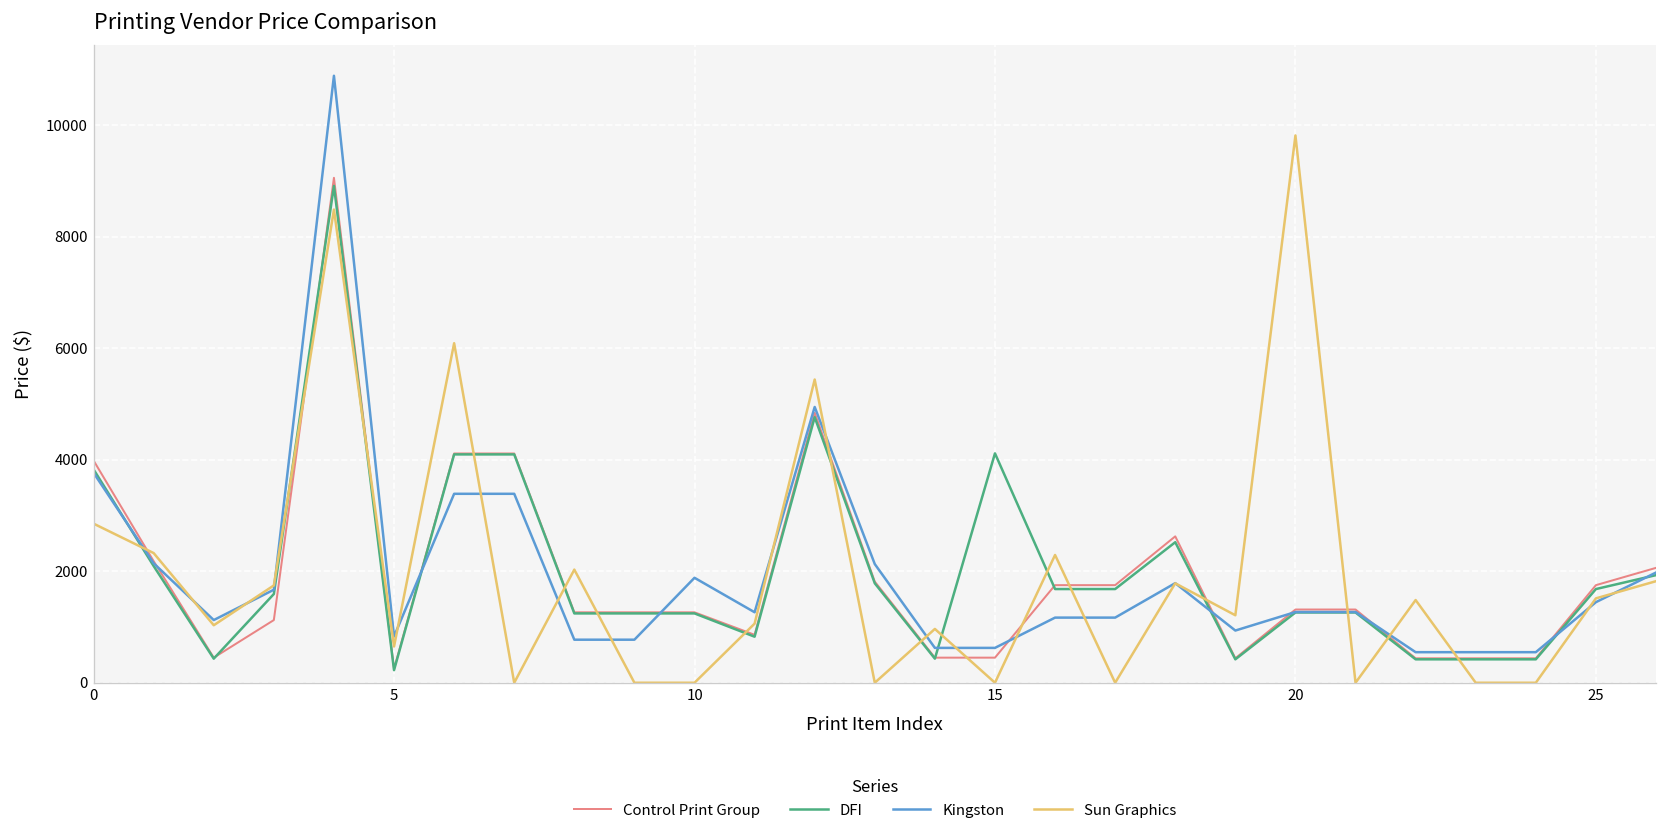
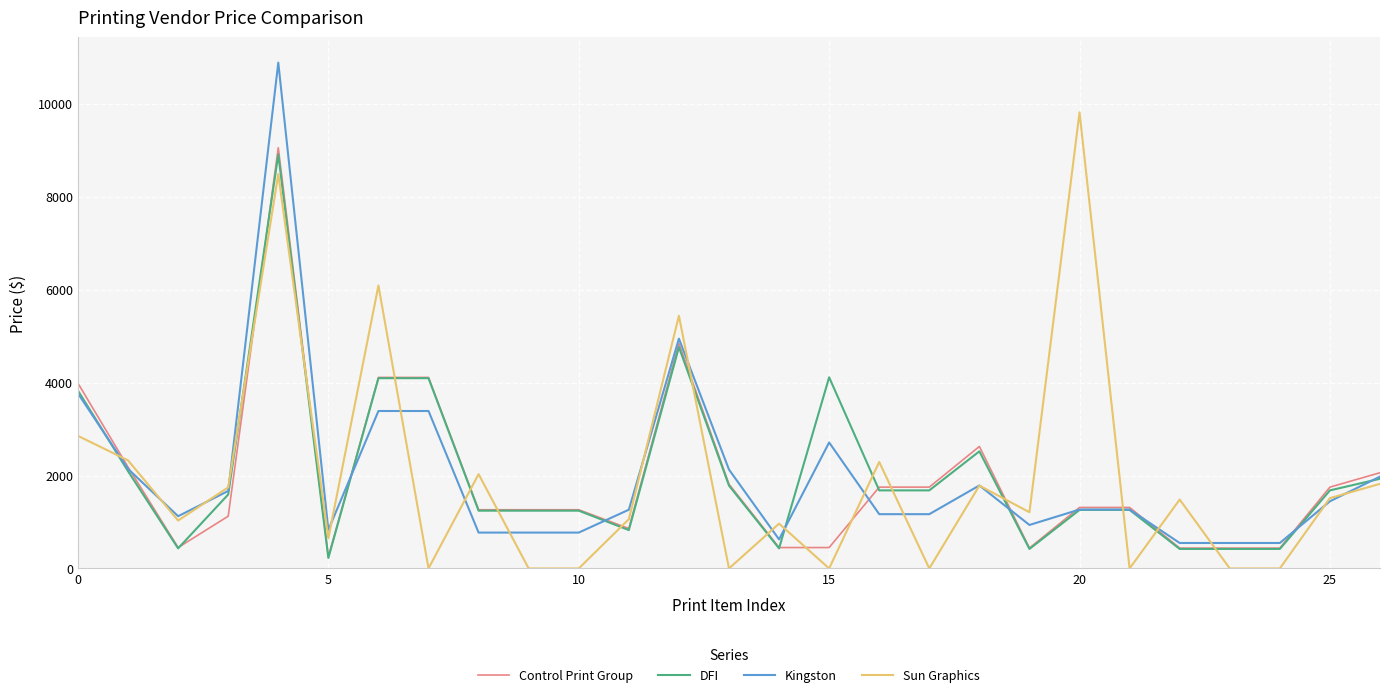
Kingston, 10: 1900 -> 800
Kingston, 15: 600 -> 2700
